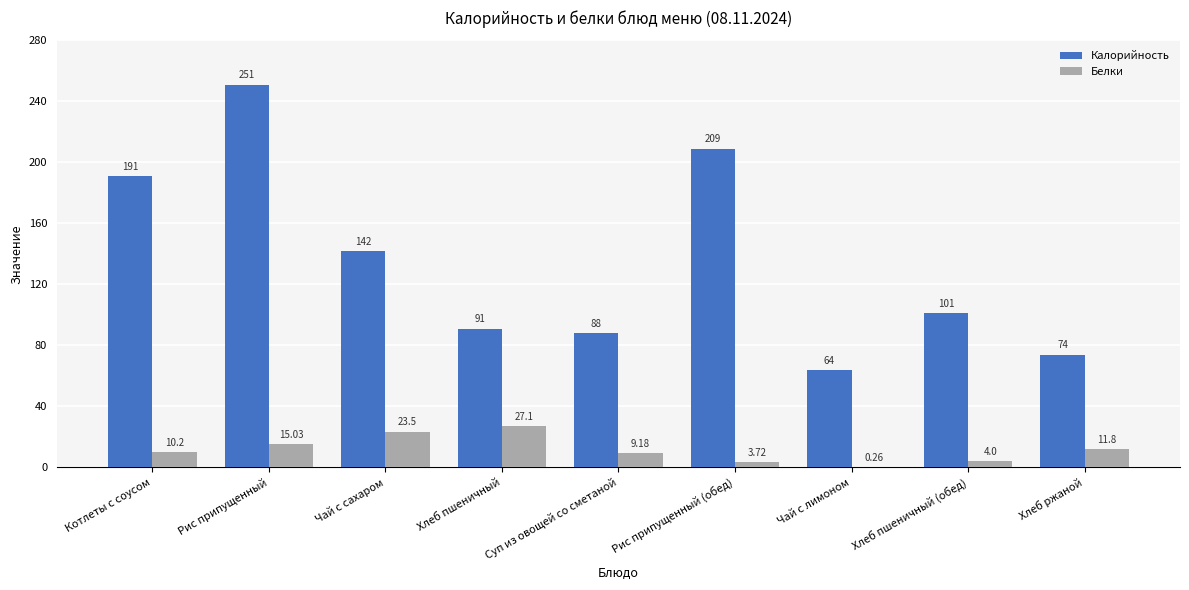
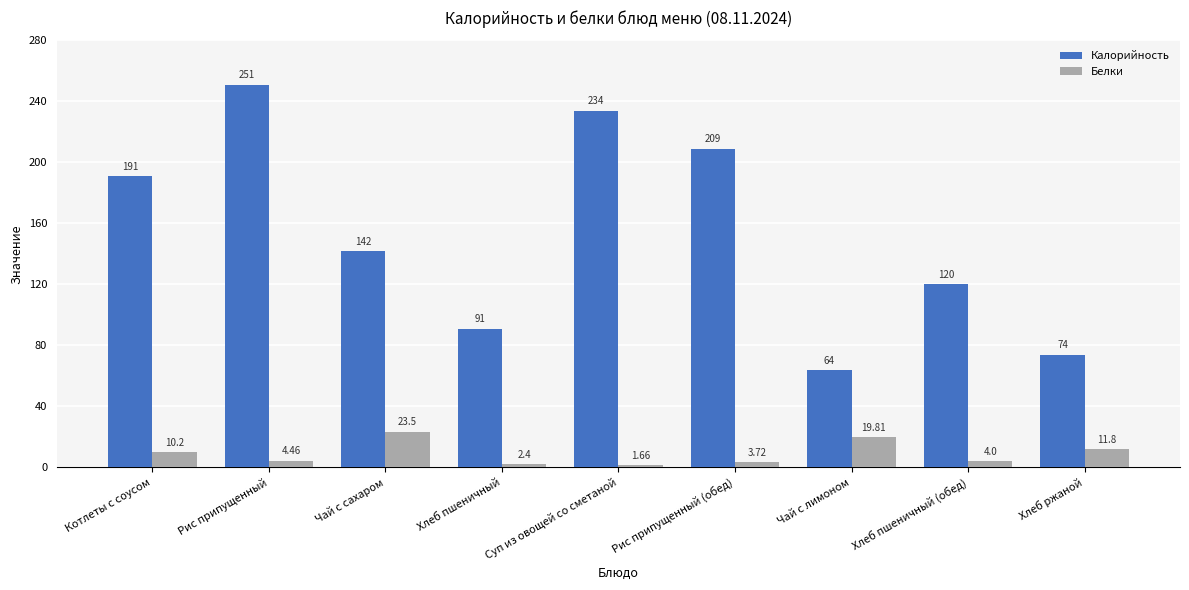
Белки, Рис припущенный: 15.03 -> 4.46
Белки, Хлеб пшеничный: 27.1 -> 2.4
Калорийность, Суп из овощей со сметаной: 88 -> 234
Белки, Суп из овощей со сметаной: 9.18 -> 1.66
Белки, Чай с лимоном: 0.26 -> 19.81
Калорийность, Хлеб пшеничный (обед): 101 -> 120
